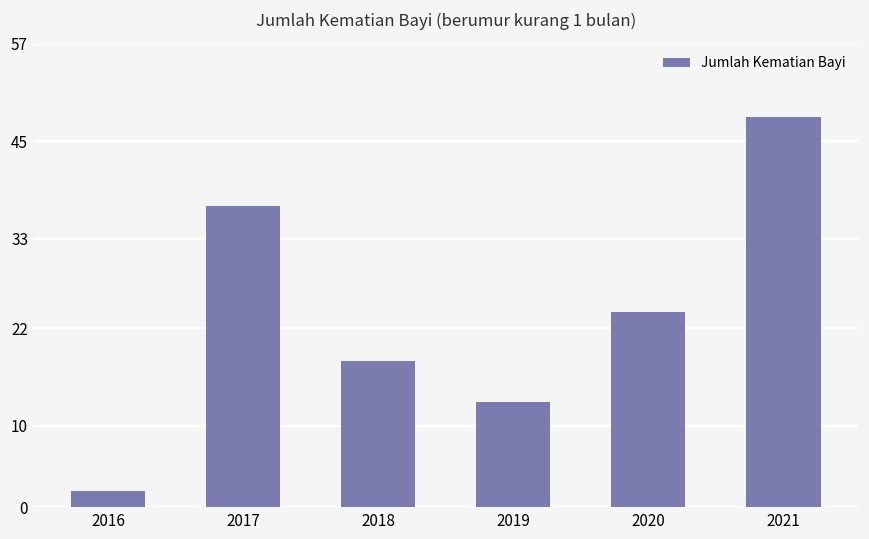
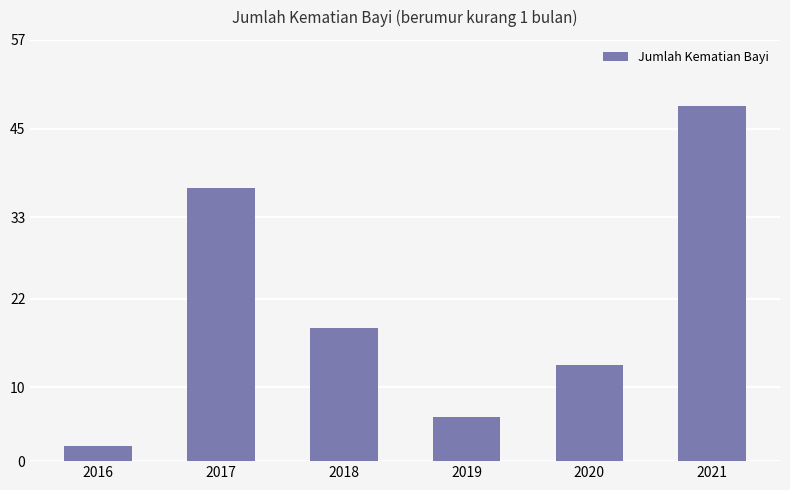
2019: 13 -> 6
2020: 24 -> 13
